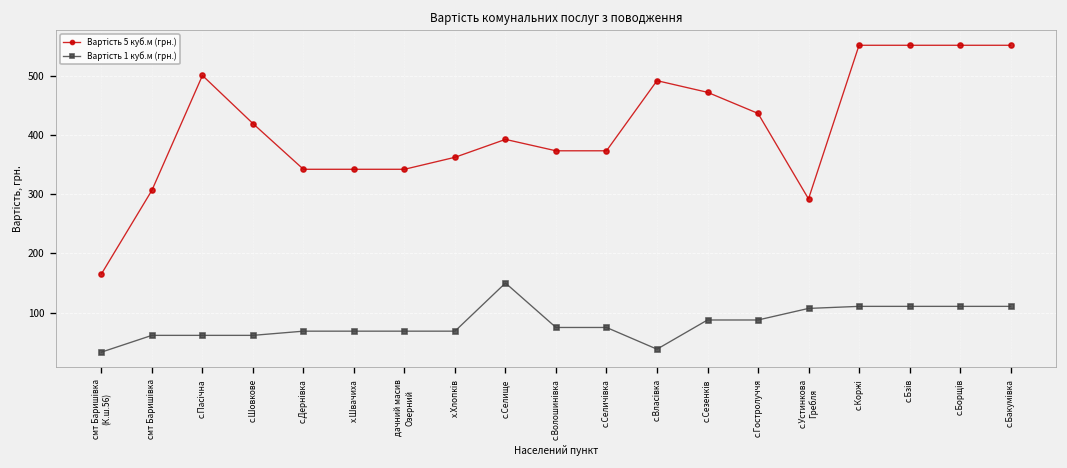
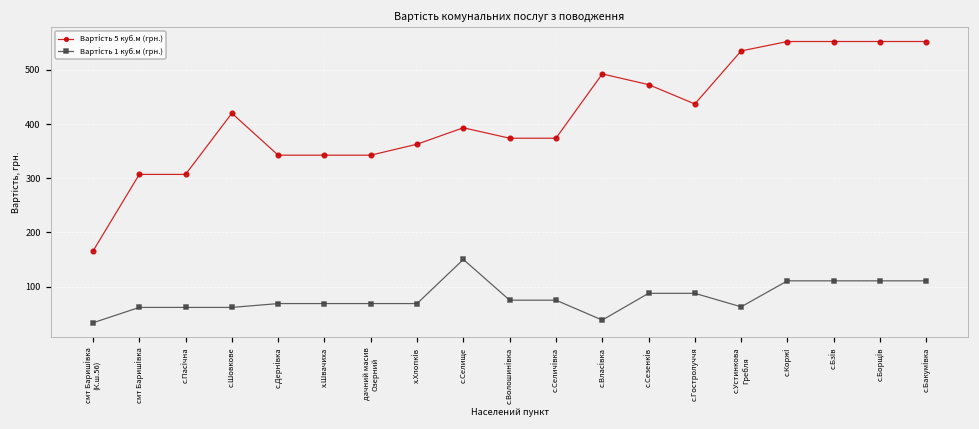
Вартість 5 куб.м (грн.), с.Пасічна: 500 -> 310
Вартість 5 куб.м (грн.), с.Устинкова Гребля: 290 -> 540
Вартість 1 куб.м (грн.), с.Устинкова Гребля: 110 -> 60
